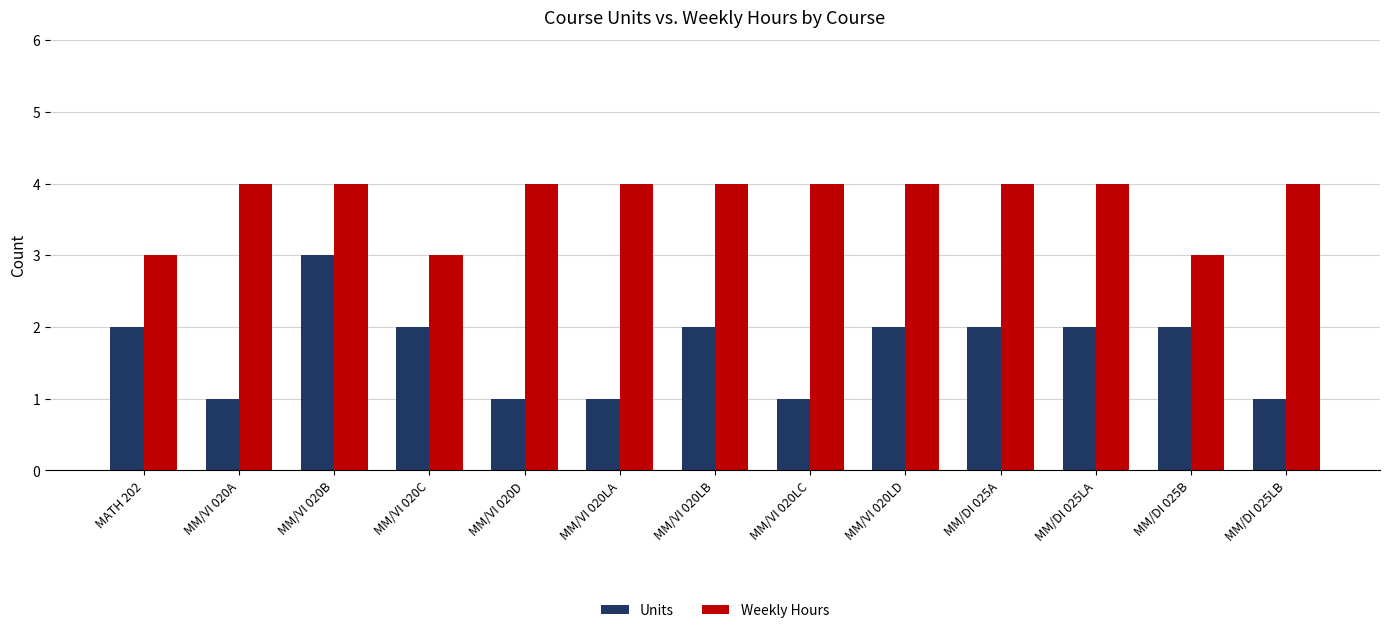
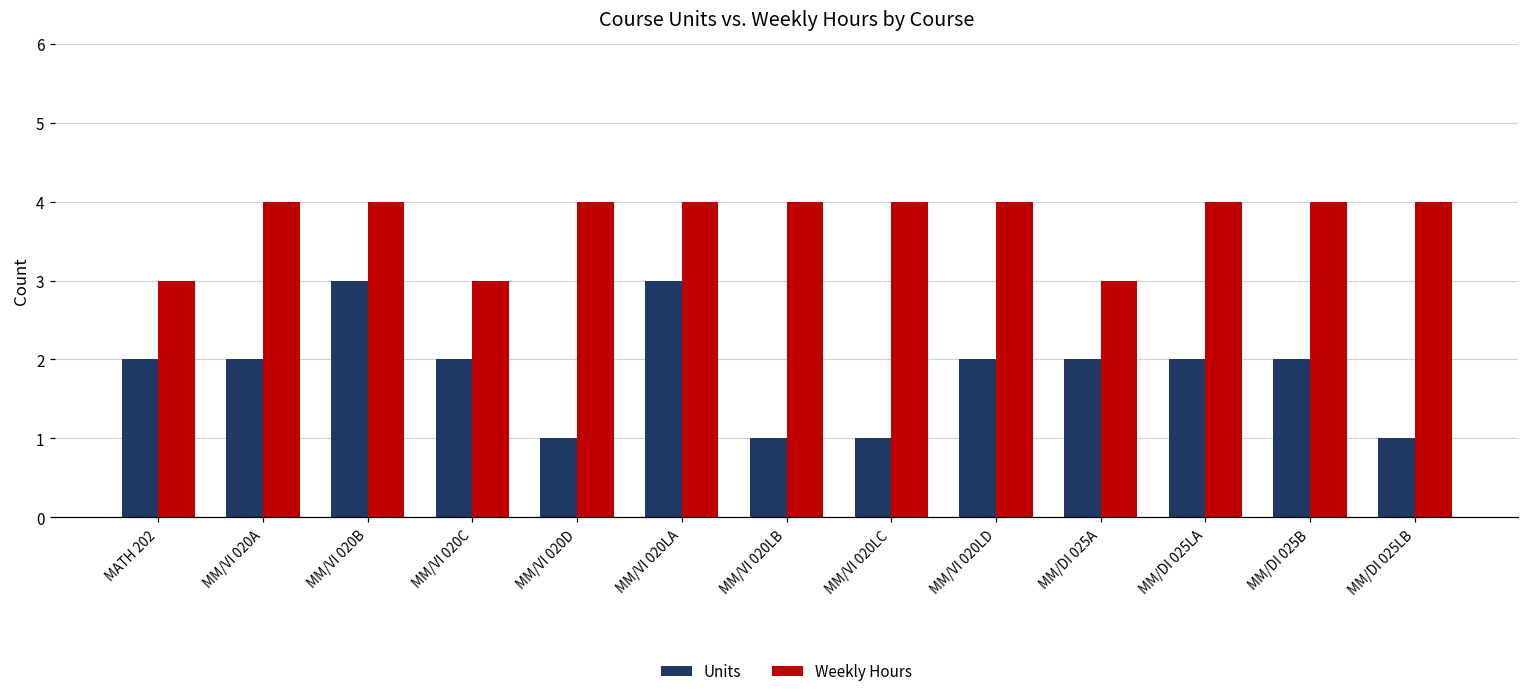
Units, MM/VI 020A: 1 -> 2
Units, MM/VI 020LA: 1 -> 3
Units, MM/VI 020LB: 2 -> 1
Weekly Hours, MM/DI 025A: 4 -> 3
Weekly Hours, MM/DI 025B: 3 -> 4
